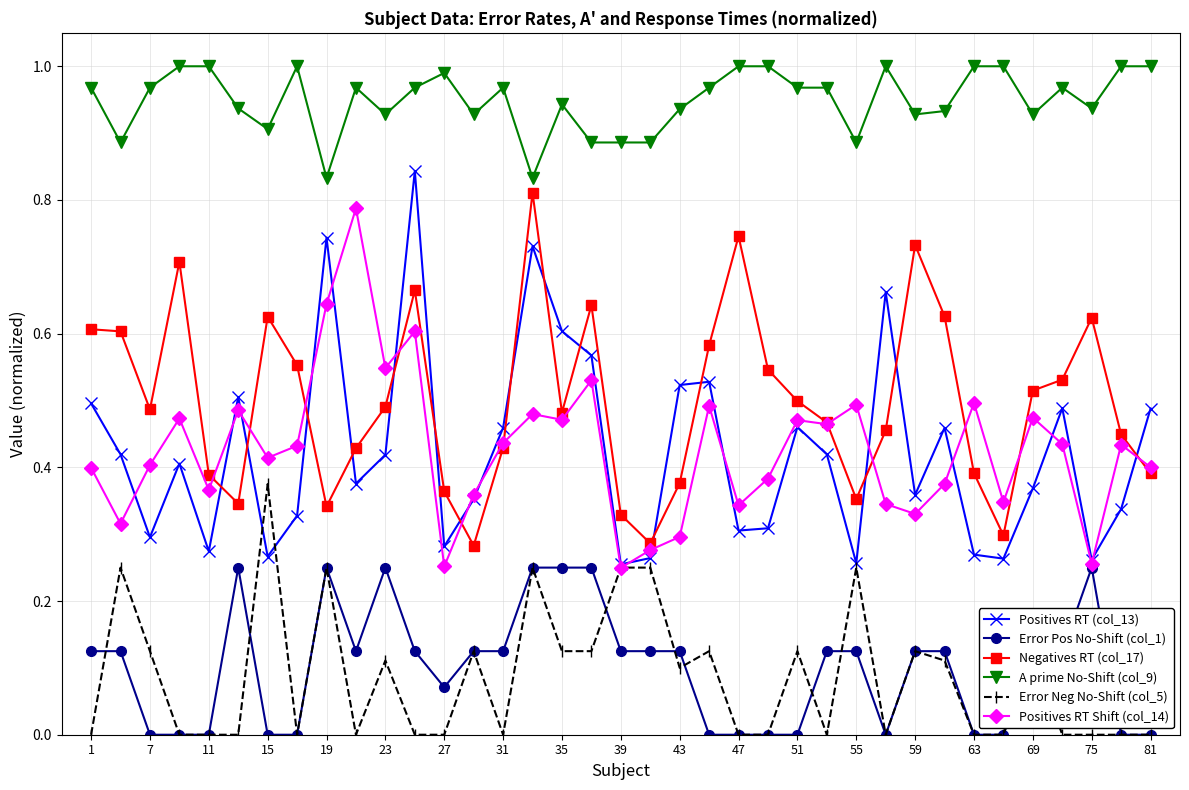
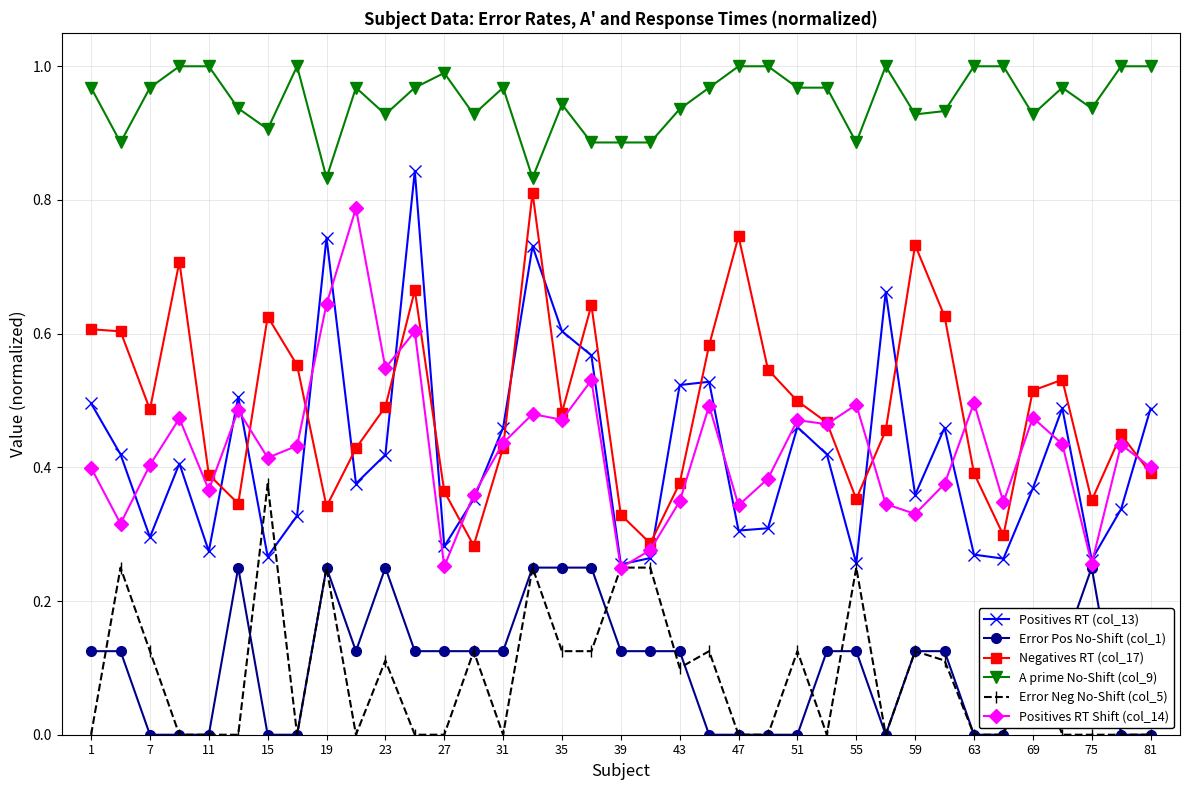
Error Pos No-Shift (col_1), 27: 0.07 -> 0.13
Positives RT Shift (col_14), 43: 0.30 -> 0.35
Negatives RT (col_17), 75: 0.62 -> 0.35
